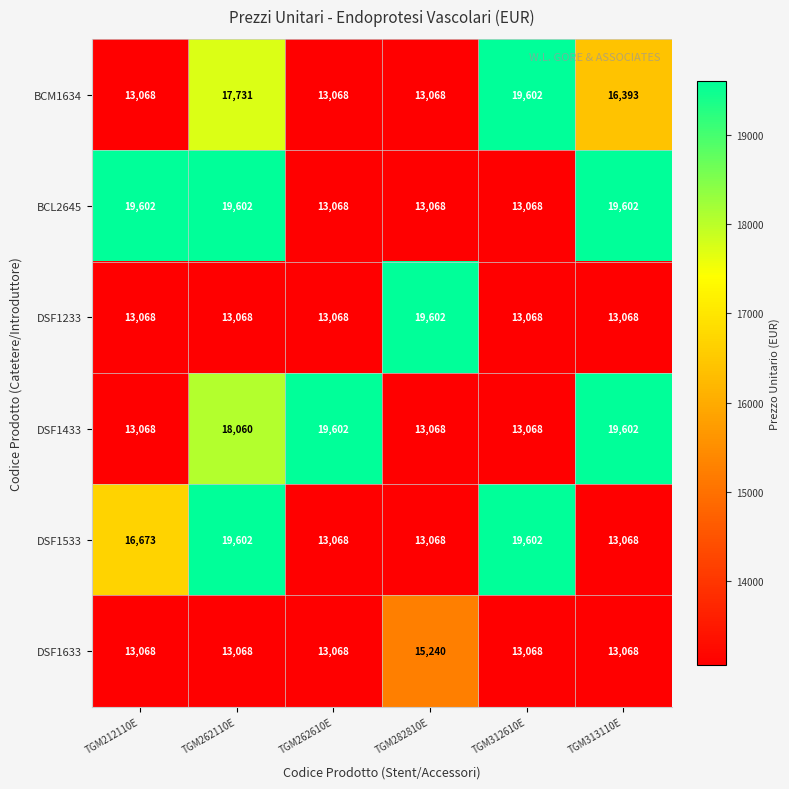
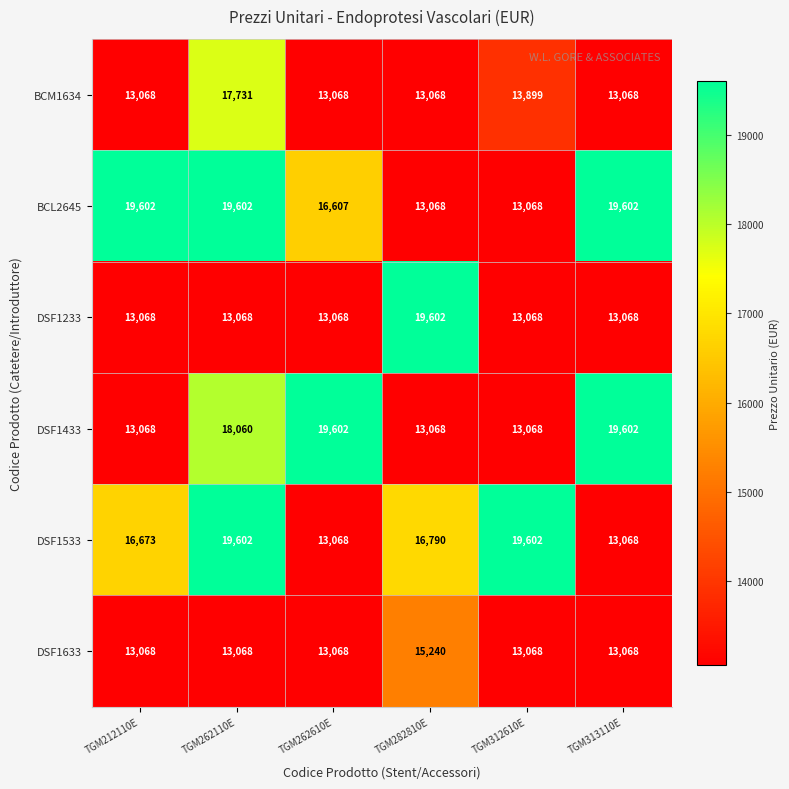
BCM1634, TGM312610E: 19,602 -> 13,899
BCM1634, TGM313110E: 16,393 -> 13,068
BCL2645, TGM262610E: 13,068 -> 16,607
DSF1533, TGM282810E: 13,068 -> 16,790
